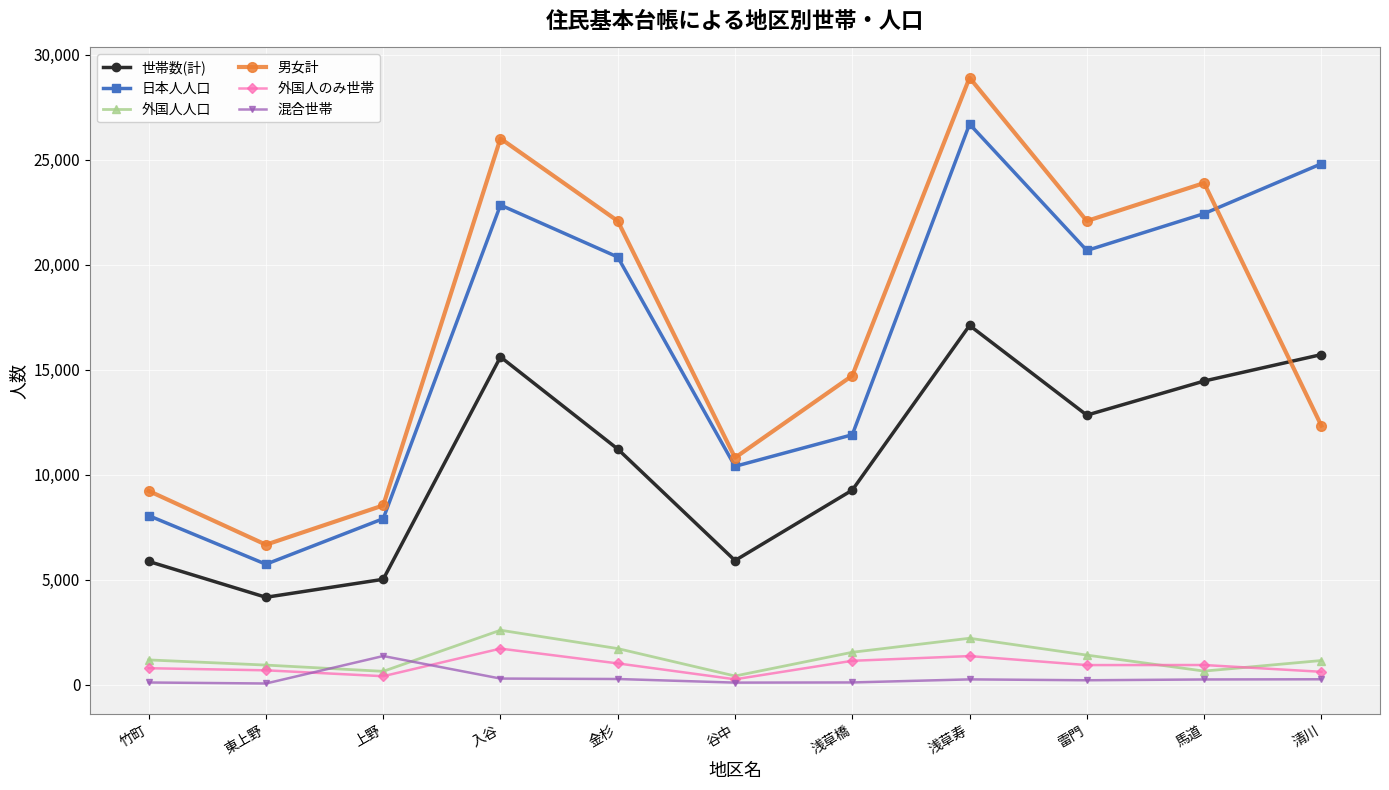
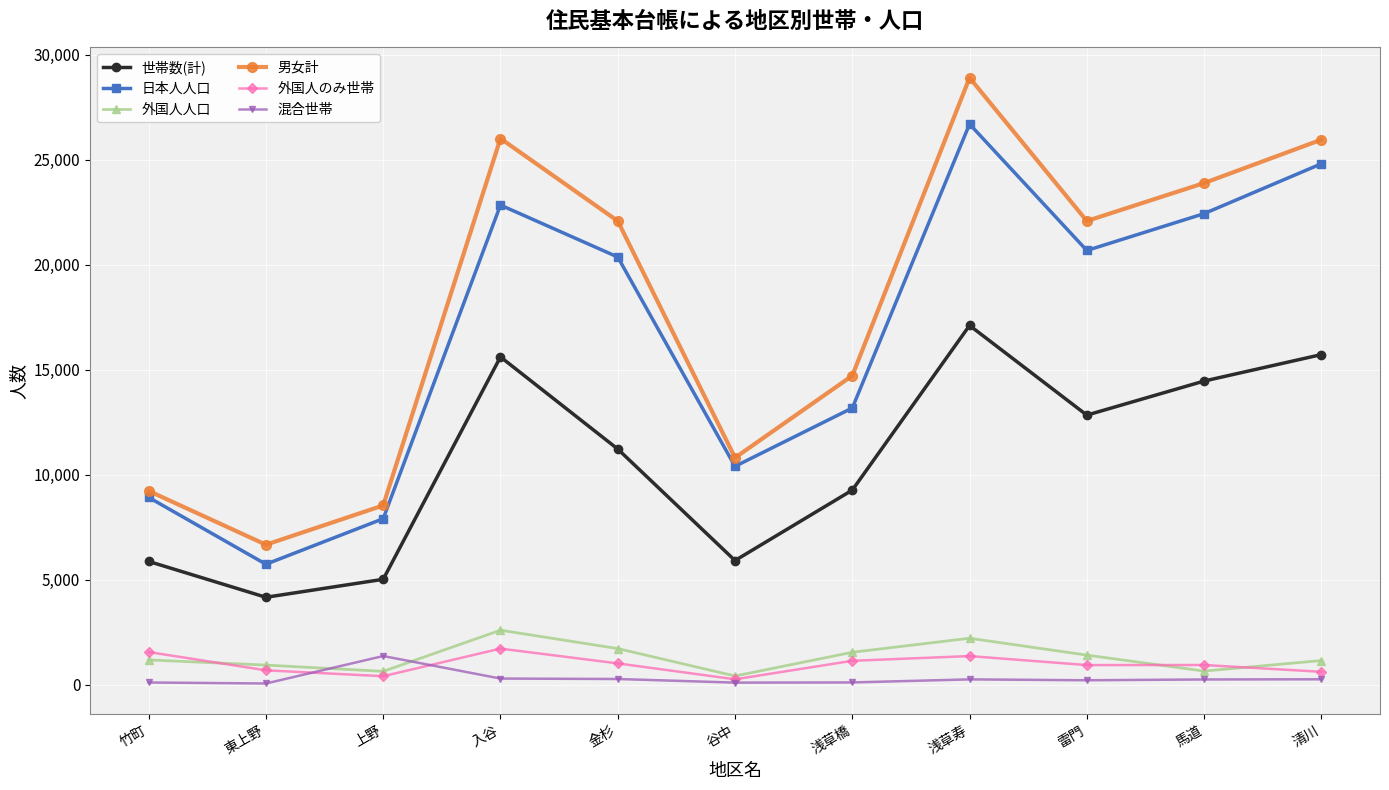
日本人人口, 竹町: 8,000 -> 8,900
外国人のみ世帯, 竹町: 800 -> 1,600
日本人人口, 浅草橋: 11,900 -> 13,200
男女計, 清川: 12,300 -> 26,000
